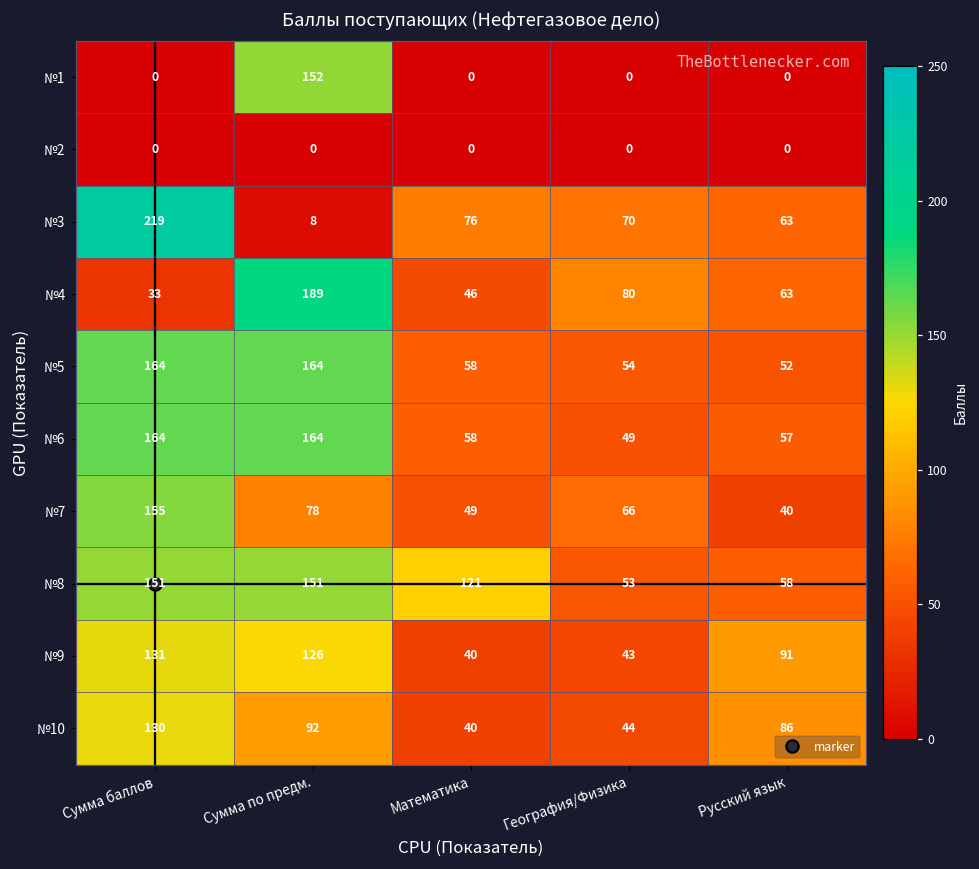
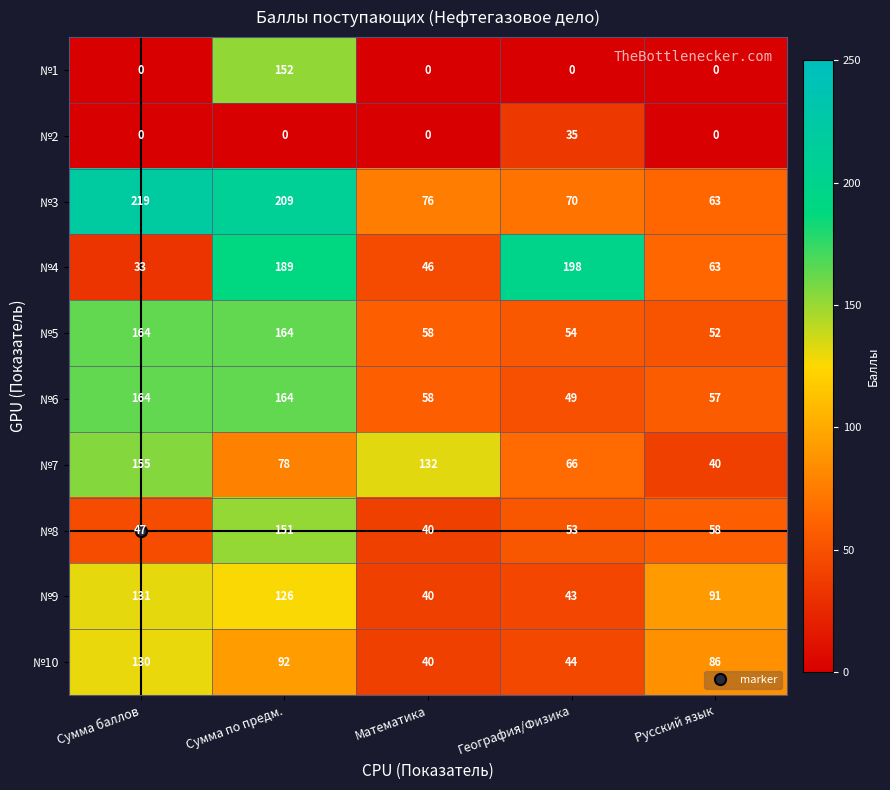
№2, География/Физика: 0 -> 35
№3, Сумма по предм.: 8 -> 209
№4, География/Физика: 80 -> 198
№7, Математика: 49 -> 132
№8, Сумма баллов: 151 -> 47
№8, Математика: 121 -> 40
